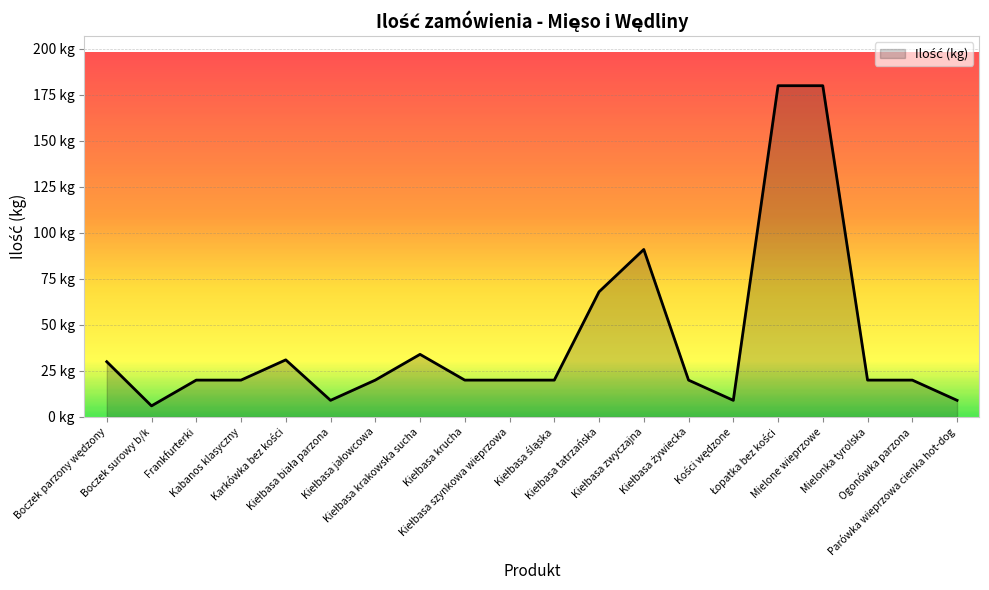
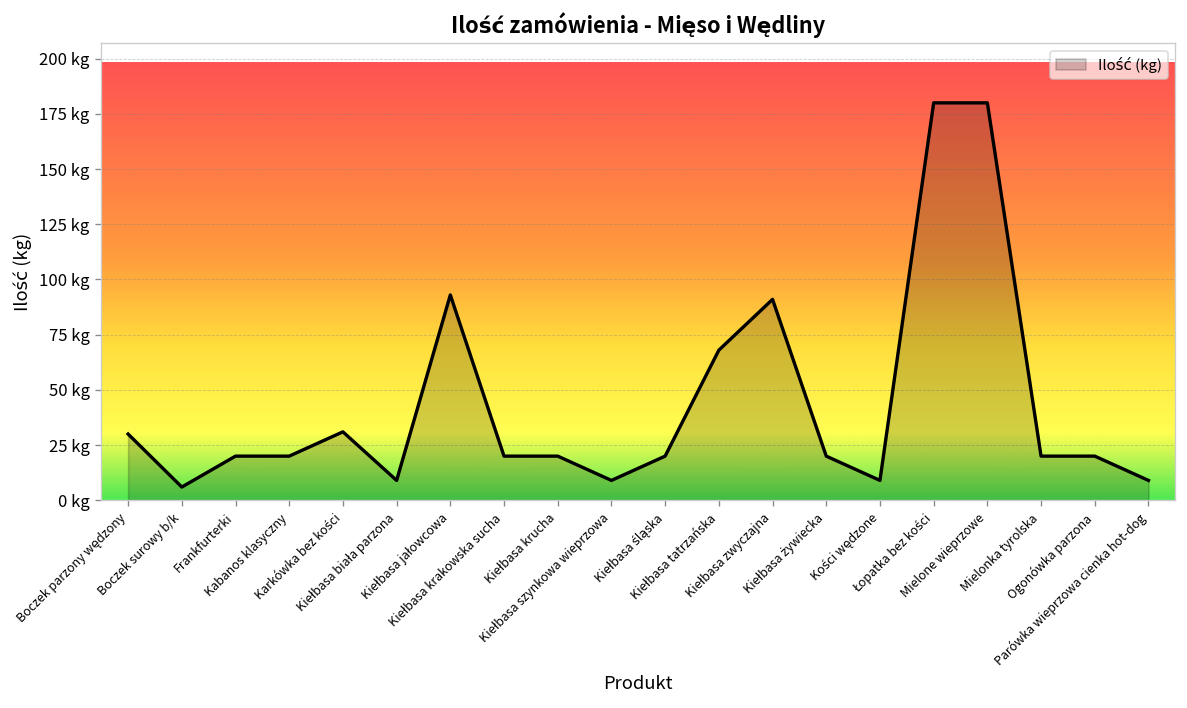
Kiełbasa jałowcowa: 20 kg -> 93 kg
Kiełbasa krakowska sucha: 34 kg -> 20 kg
Kiełbasa szynkowa wieprzowa: 20 kg -> 9 kg
